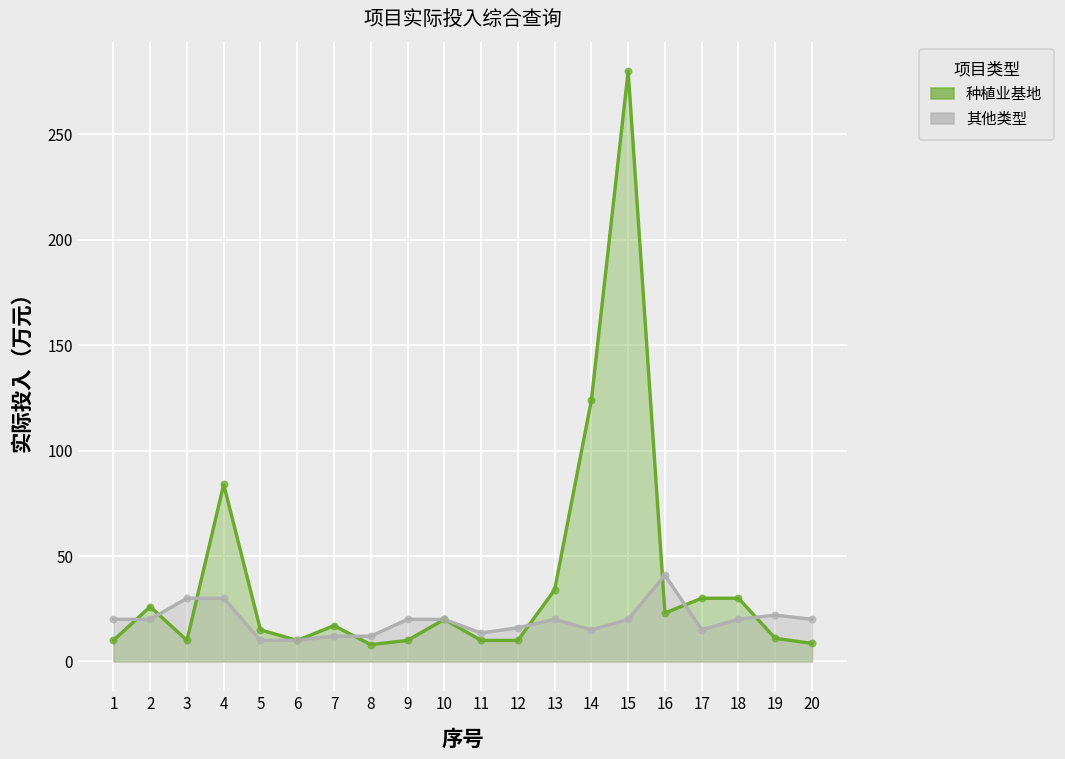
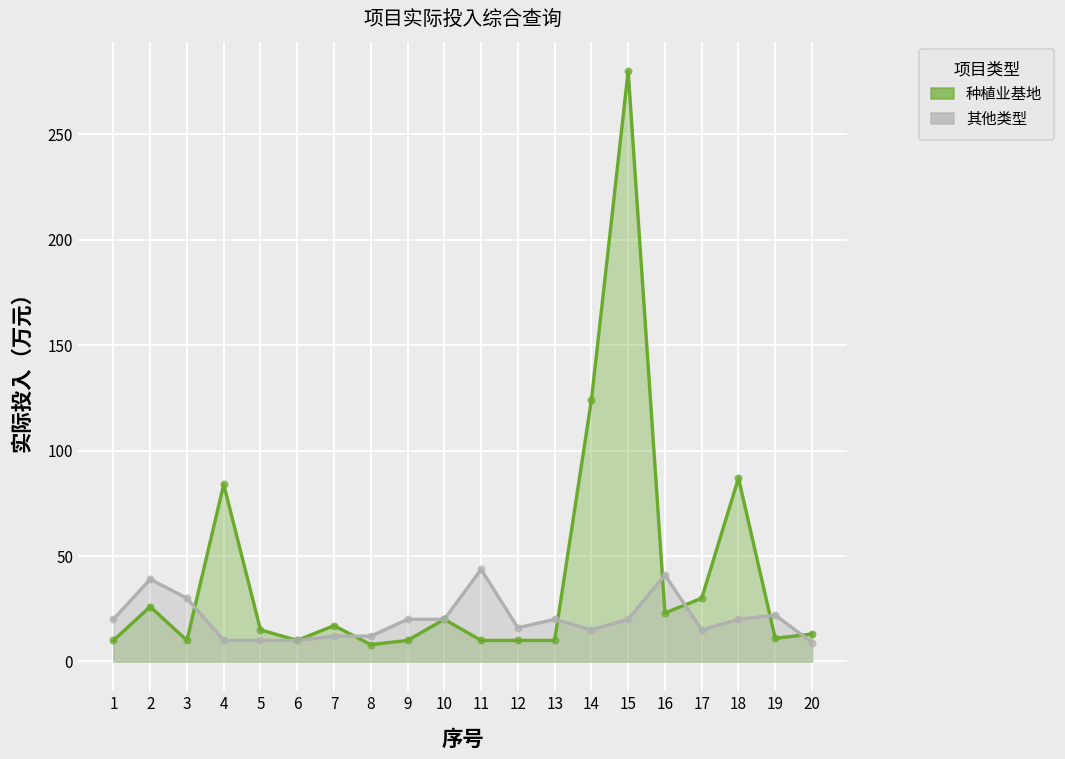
其他类型, 2: 20 -> 39
其他类型, 4: 30 -> 10
其他类型, 11: 14 -> 44
种植业基地, 13: 34 -> 10
种植业基地, 18: 30 -> 87
种植业基地, 20: 9 -> 13
其他类型, 20: 20 -> 9
